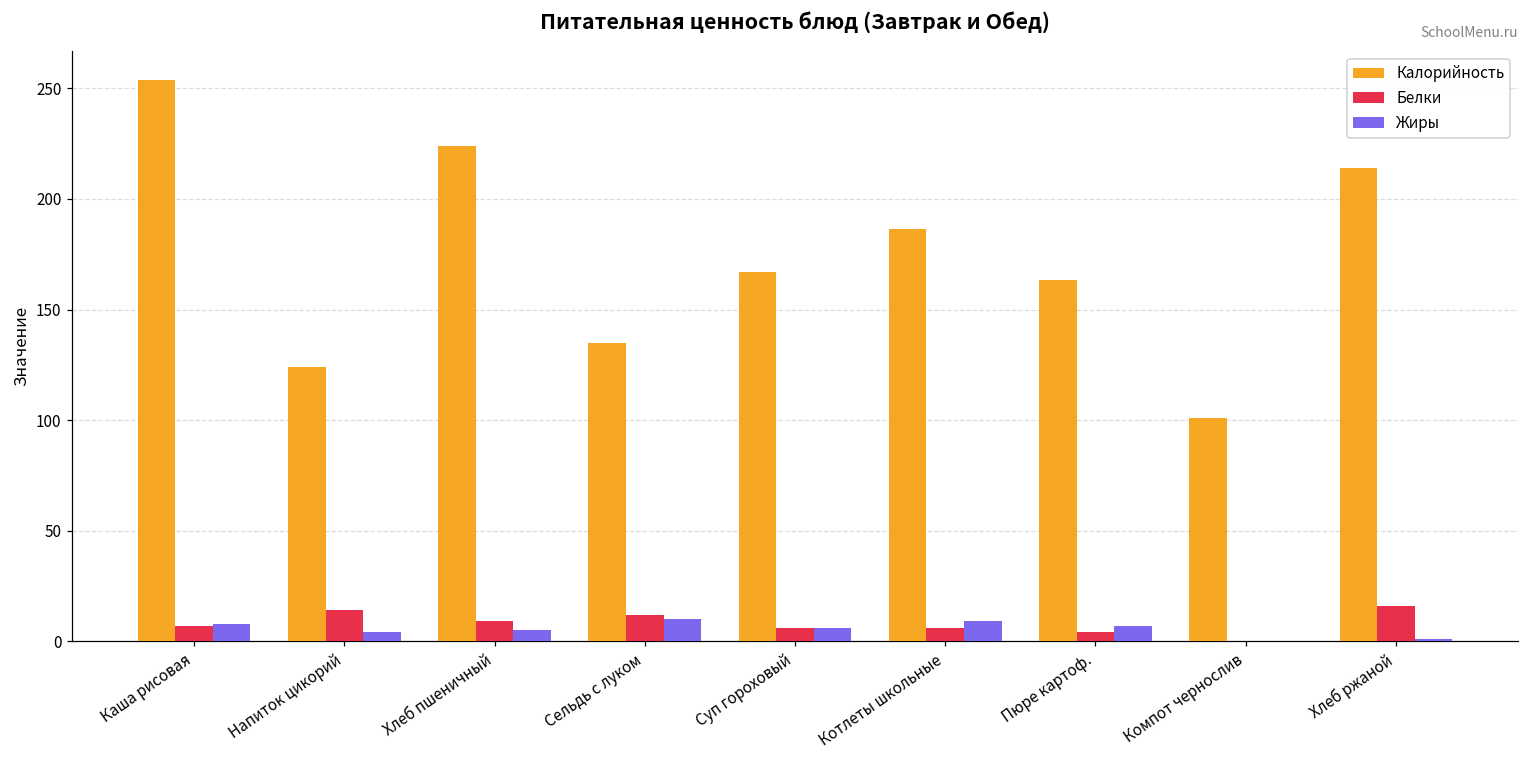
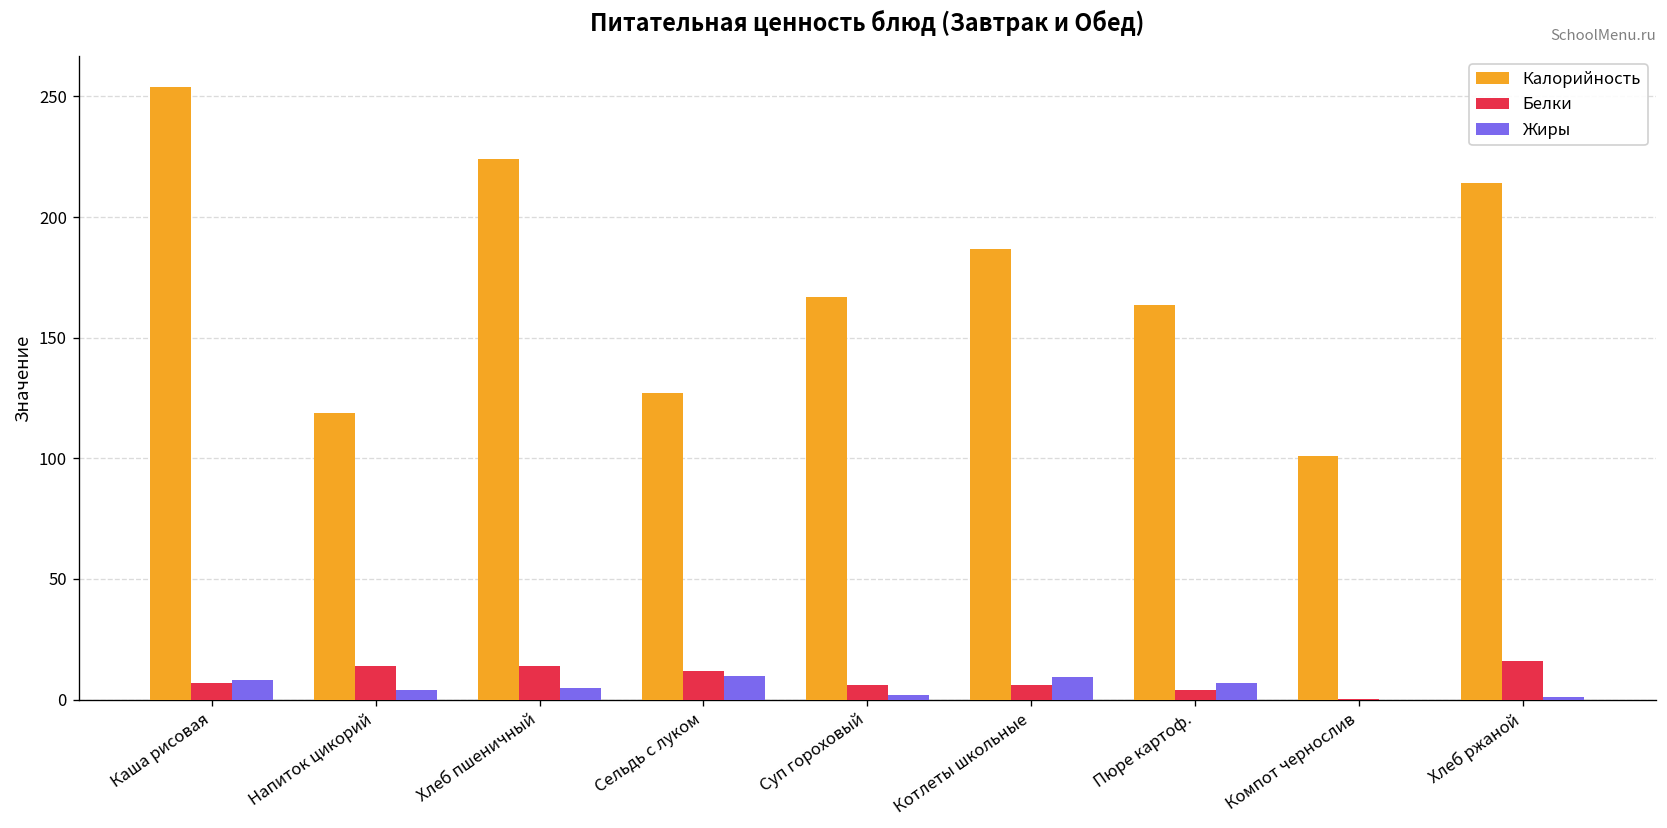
Калорийность, Напиток цикорий: 124 -> 119
Белки, Хлеб пшеничный: 9 -> 14
Калорийность, Сельдь с луком: 135 -> 127
Жиры, Суп гороховый: 6 -> 2
